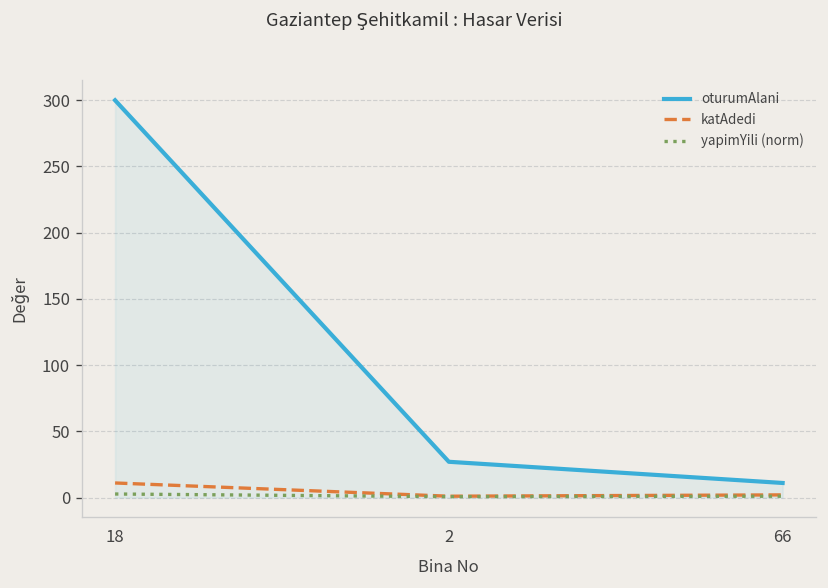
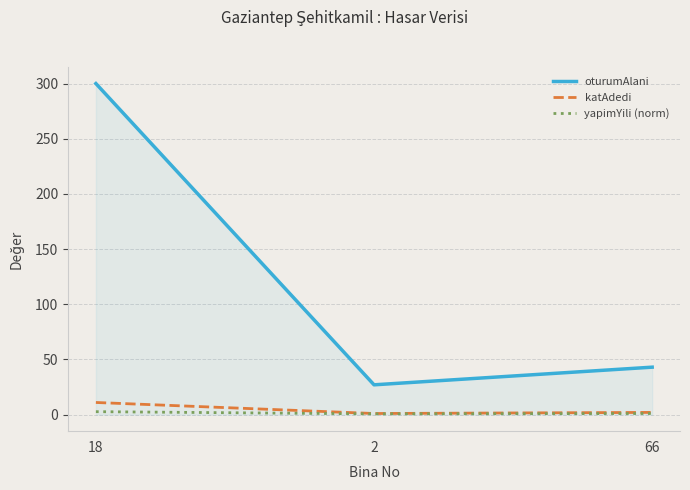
oturumAlani, 66: 11 -> 43
